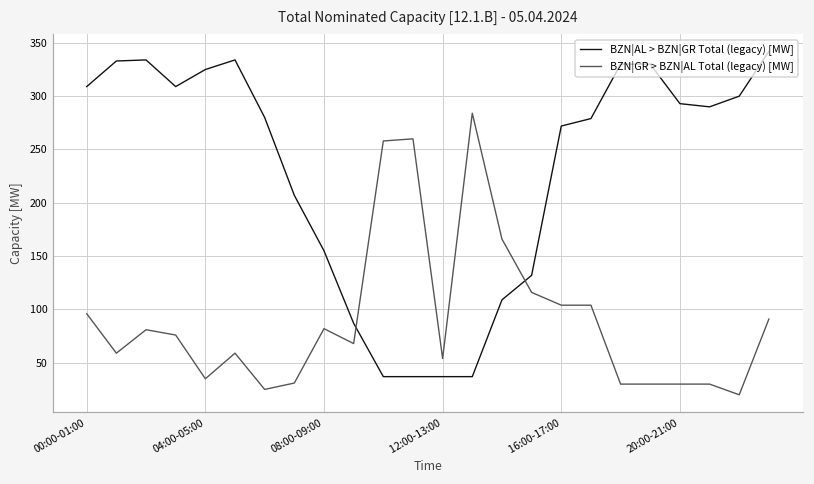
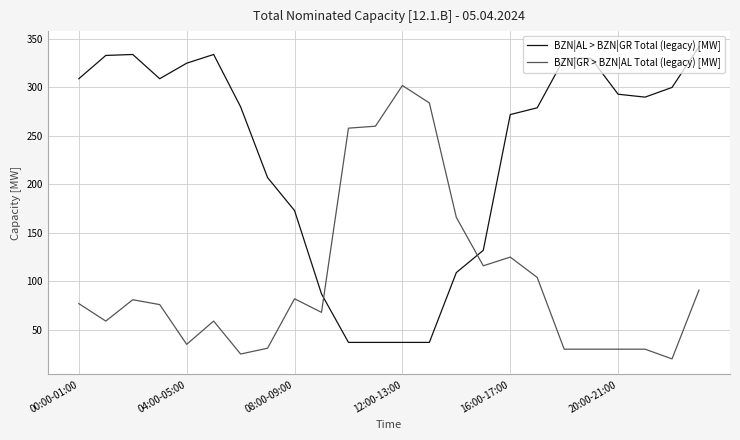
BZN|GR > BZN|AL Total (legacy) [MW], 00:00-01:00: 100 -> 80
BZN|AL > BZN|GR Total (legacy) [MW], 08:00-09:00: 160 -> 170
BZN|GR > BZN|AL Total (legacy) [MW], 12:00-13:00: 50 -> 300
BZN|GR > BZN|AL Total (legacy) [MW], 16:00-17:00: 100 -> 130
